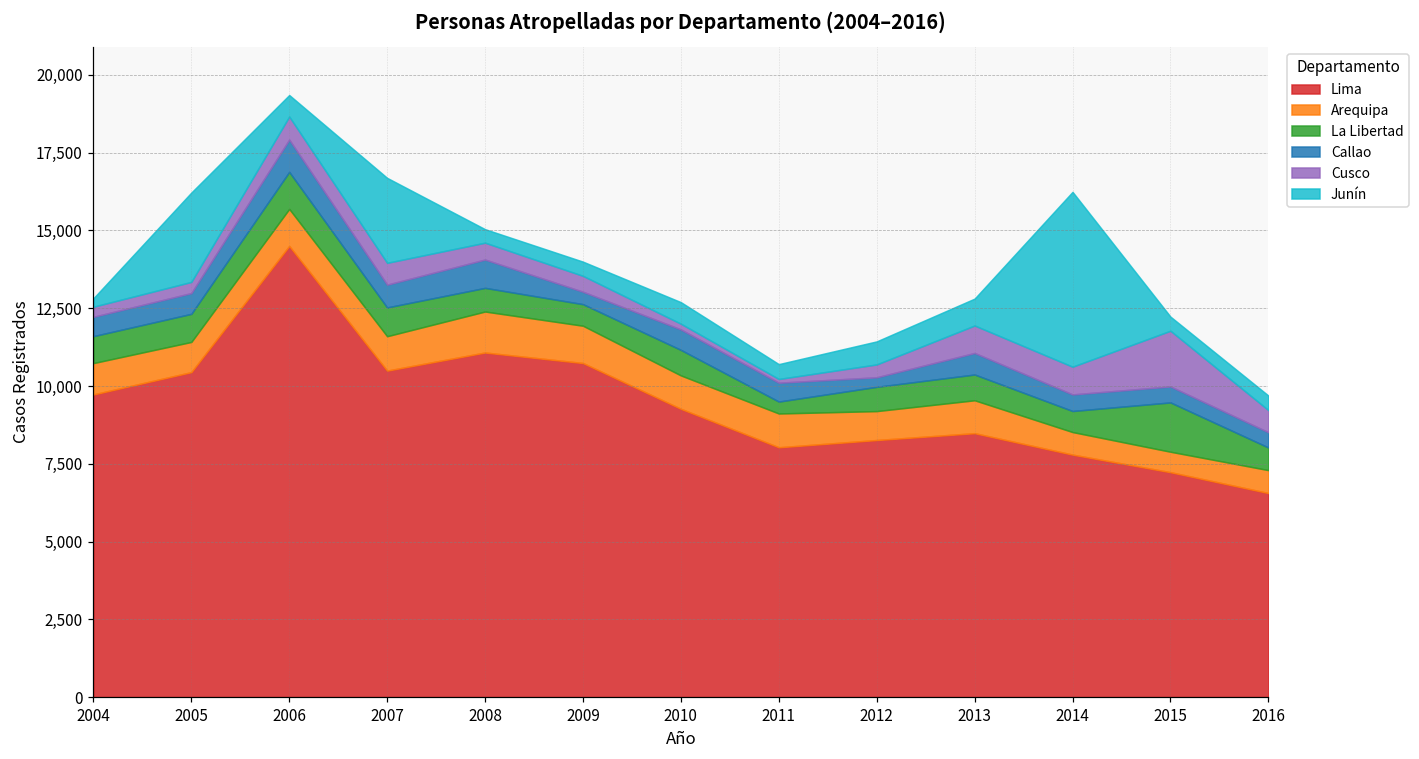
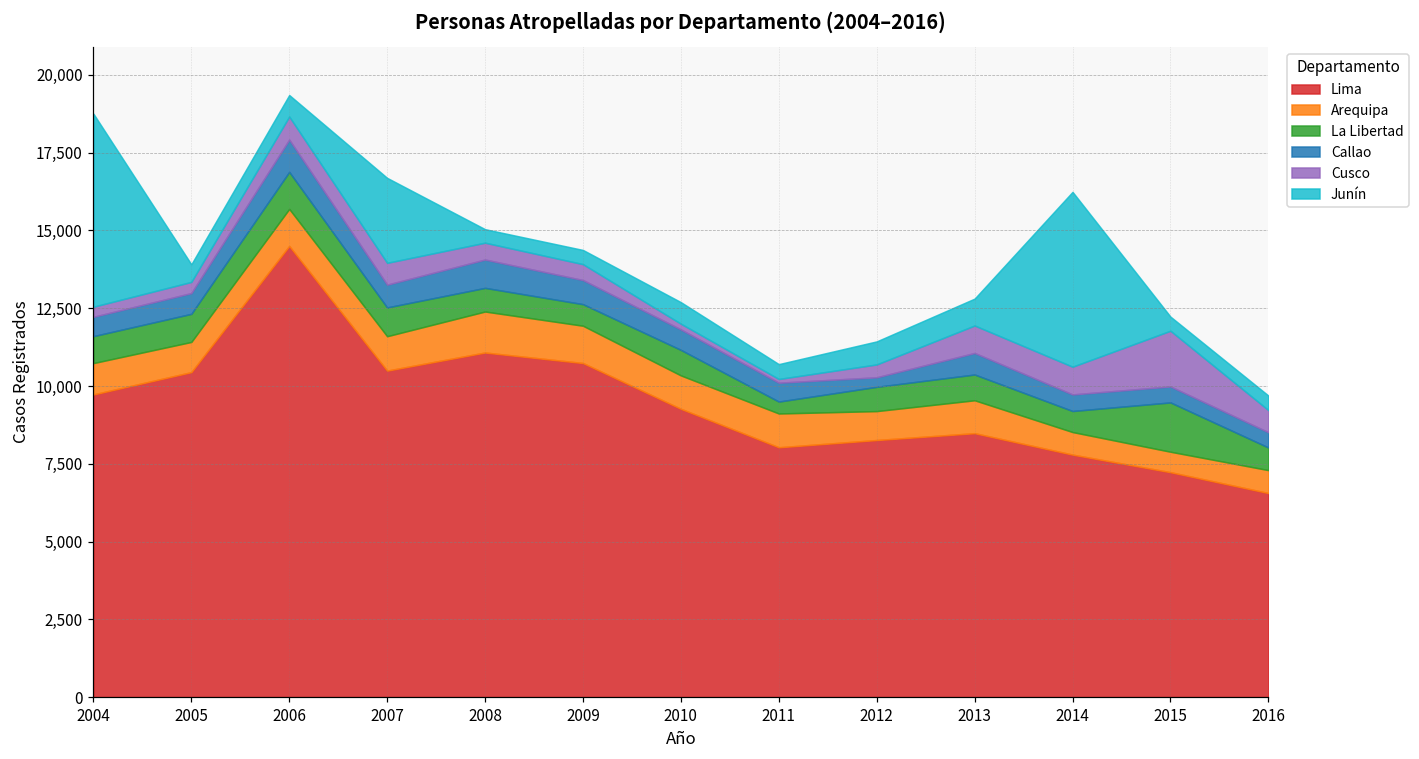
Junín, 2004: 300 -> 6,200
Junín, 2005: 2,900 -> 600
Callao, 2009: 400 -> 800
